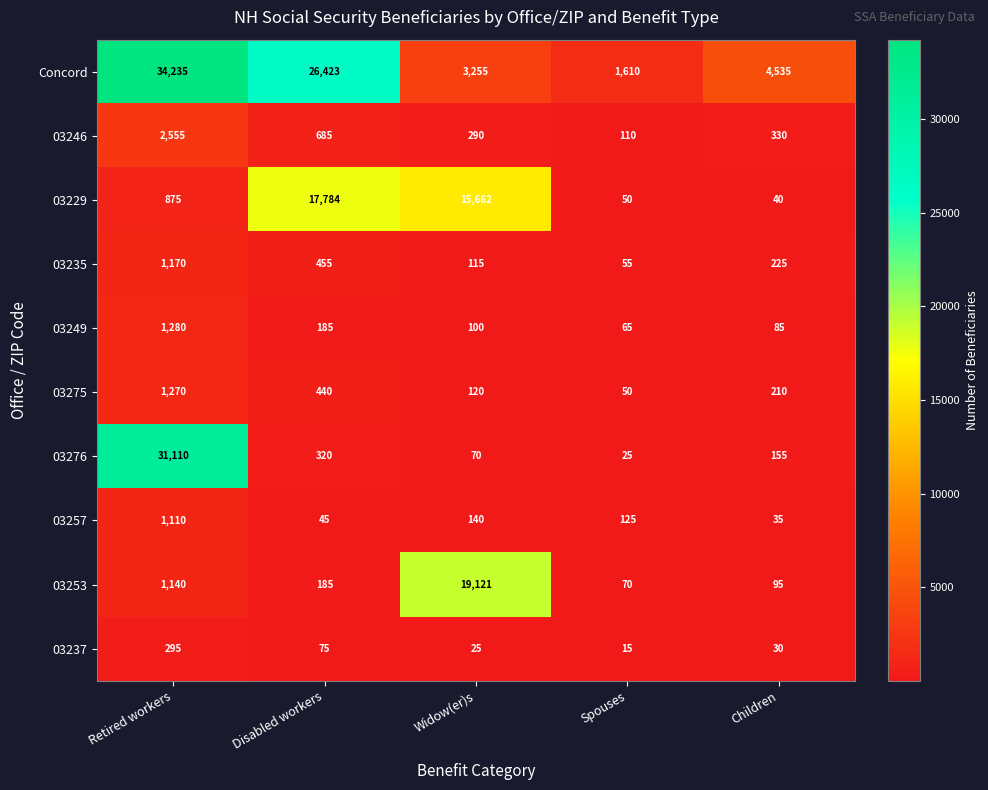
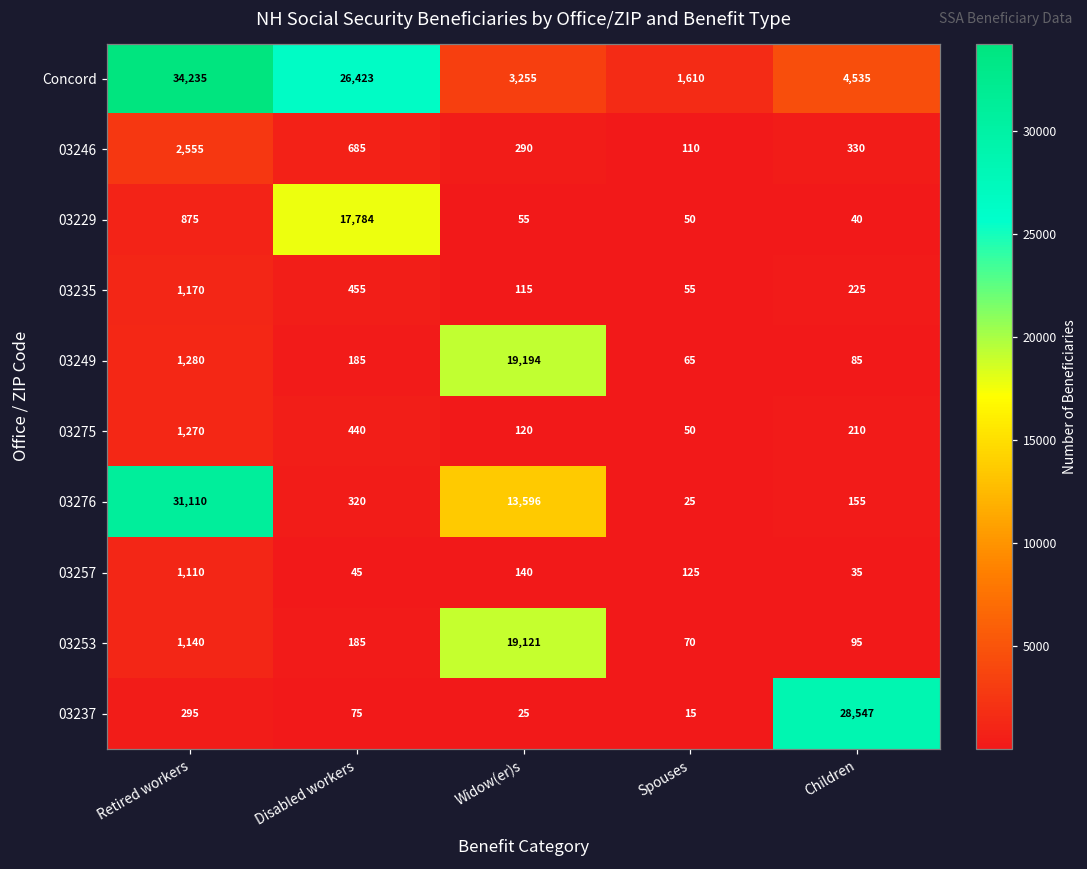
03229, Widow(er)s: 15,662 -> 55
03249, Widow(er)s: 100 -> 19,194
03276, Widow(er)s: 70 -> 13,596
03237, Children: 30 -> 28,547
